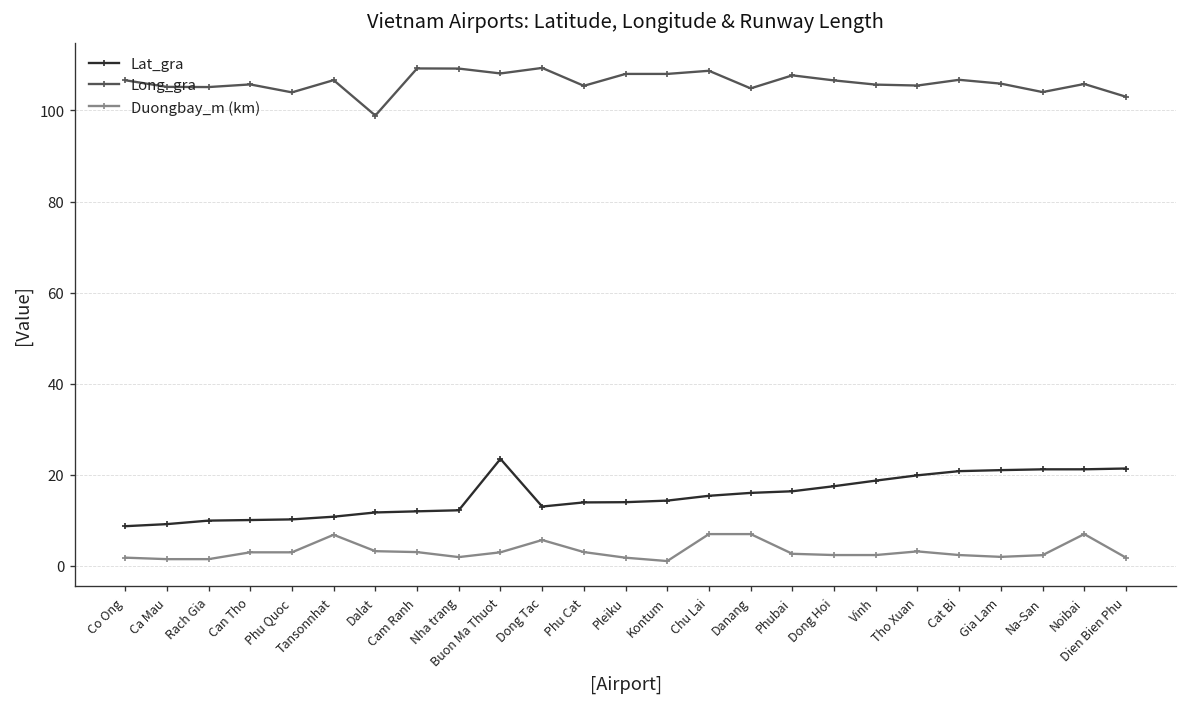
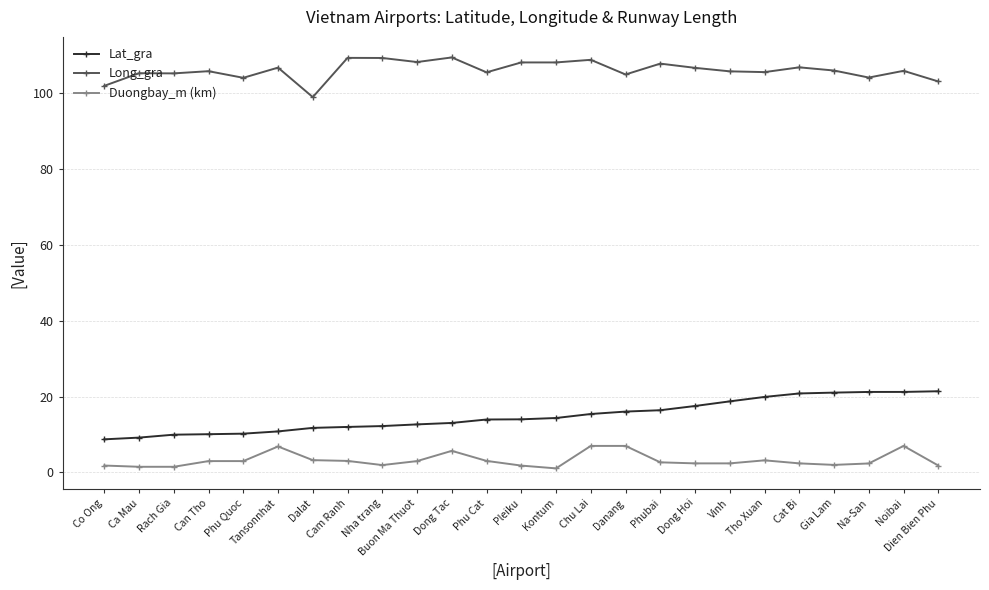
Long_gra, Co Ong: 107 -> 102
Lat_gra, Buon Ma Thuot: 24 -> 13
